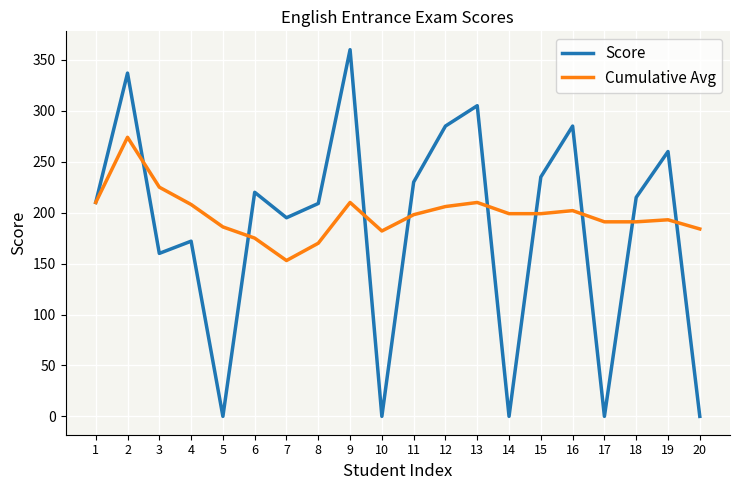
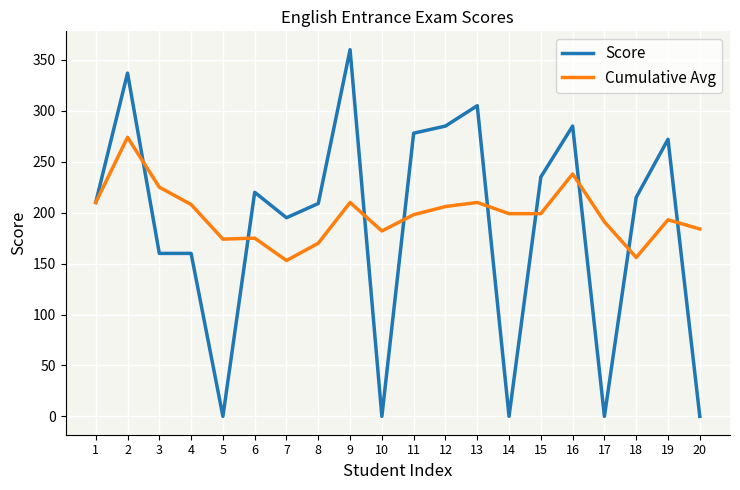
Score, 4: 172 -> 160
Cumulative Avg, 5: 186 -> 174
Score, 11: 230 -> 278
Cumulative Avg, 16: 202 -> 238
Cumulative Avg, 18: 191 -> 156
Score, 19: 260 -> 272
